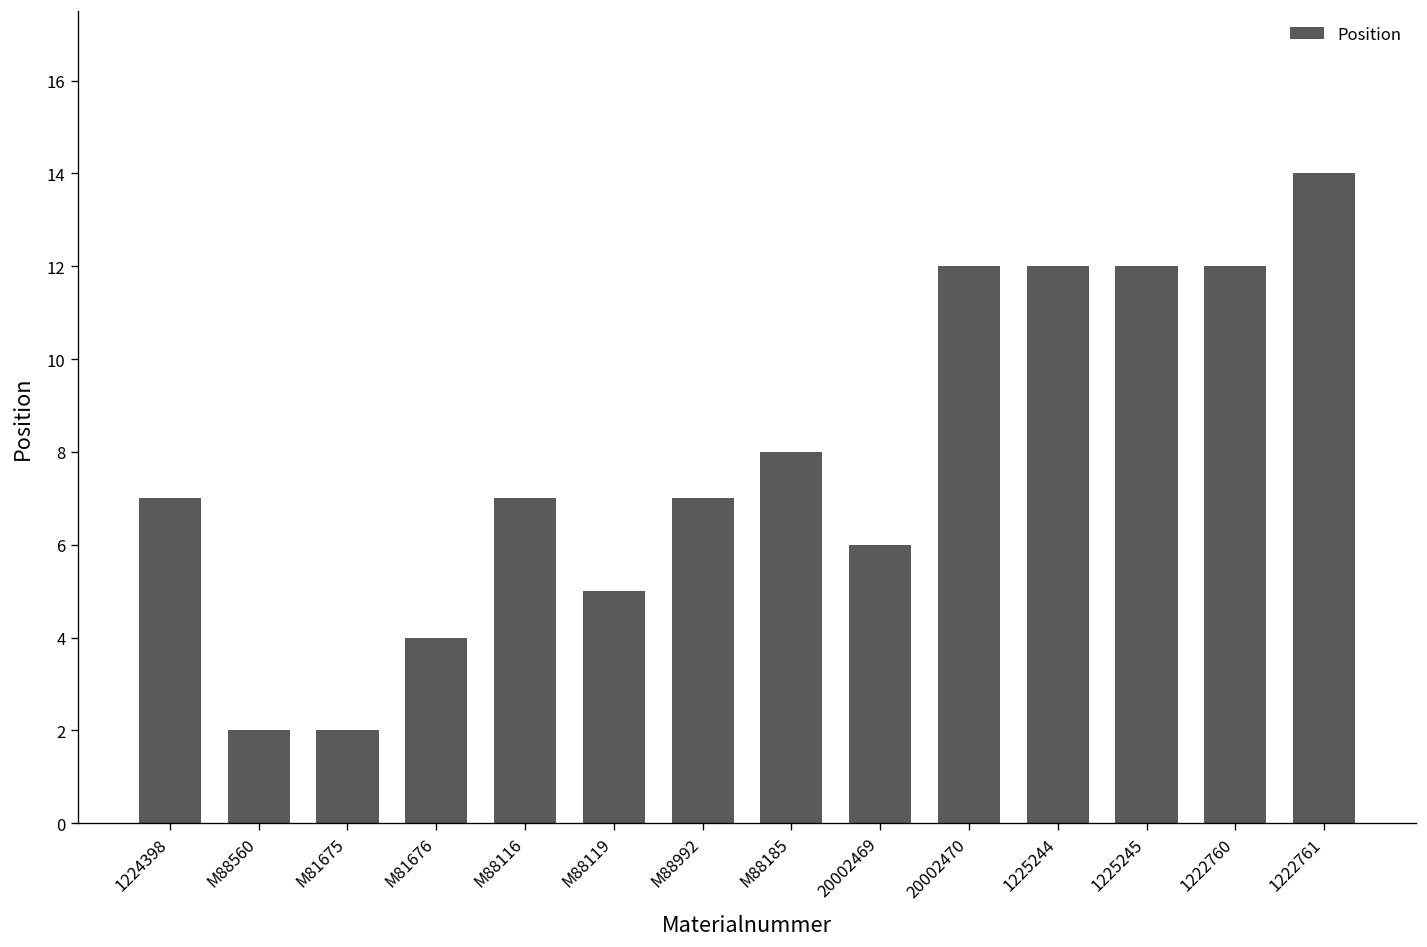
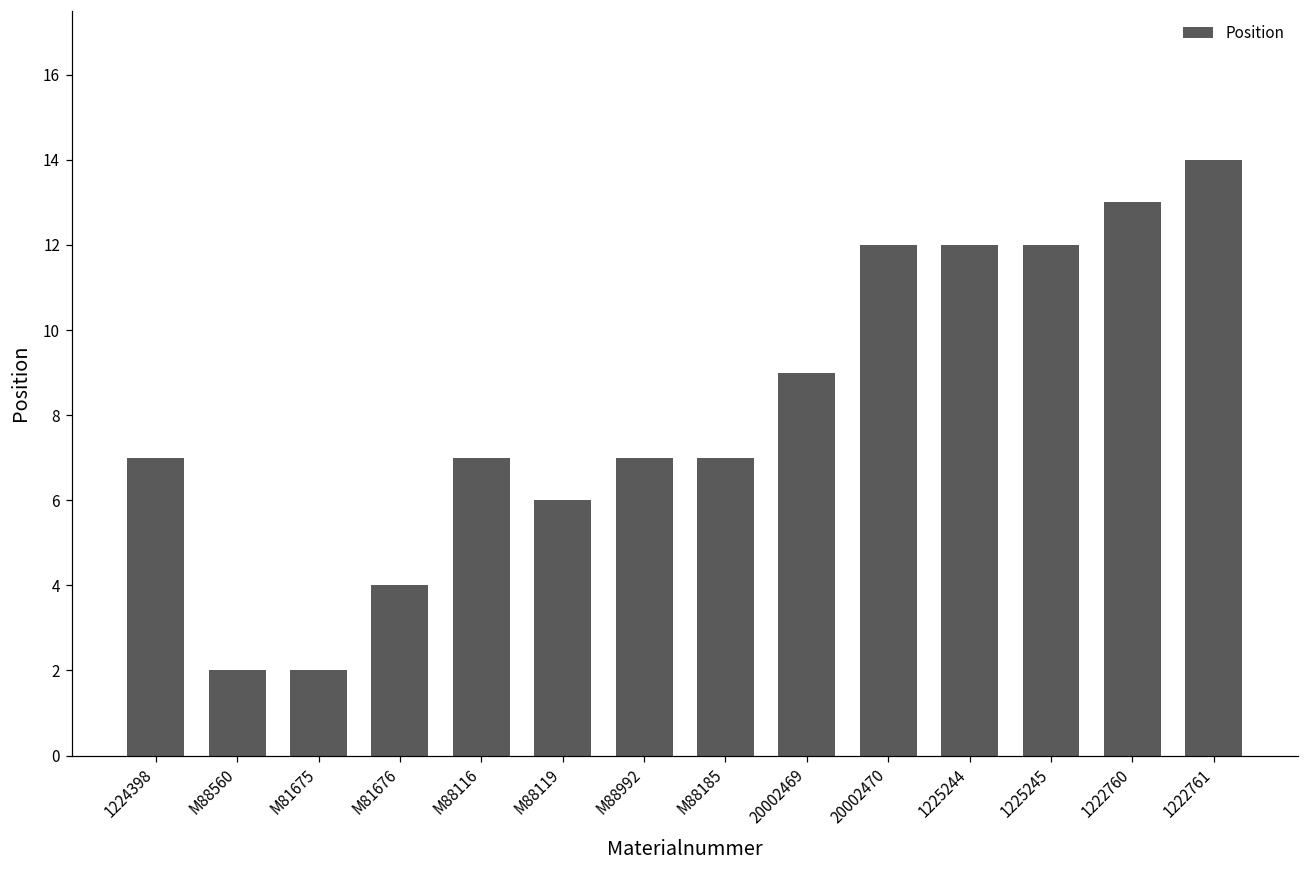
M88119: 5 -> 6
M88185: 8 -> 7
20002469: 6 -> 9
1222760: 12 -> 13
